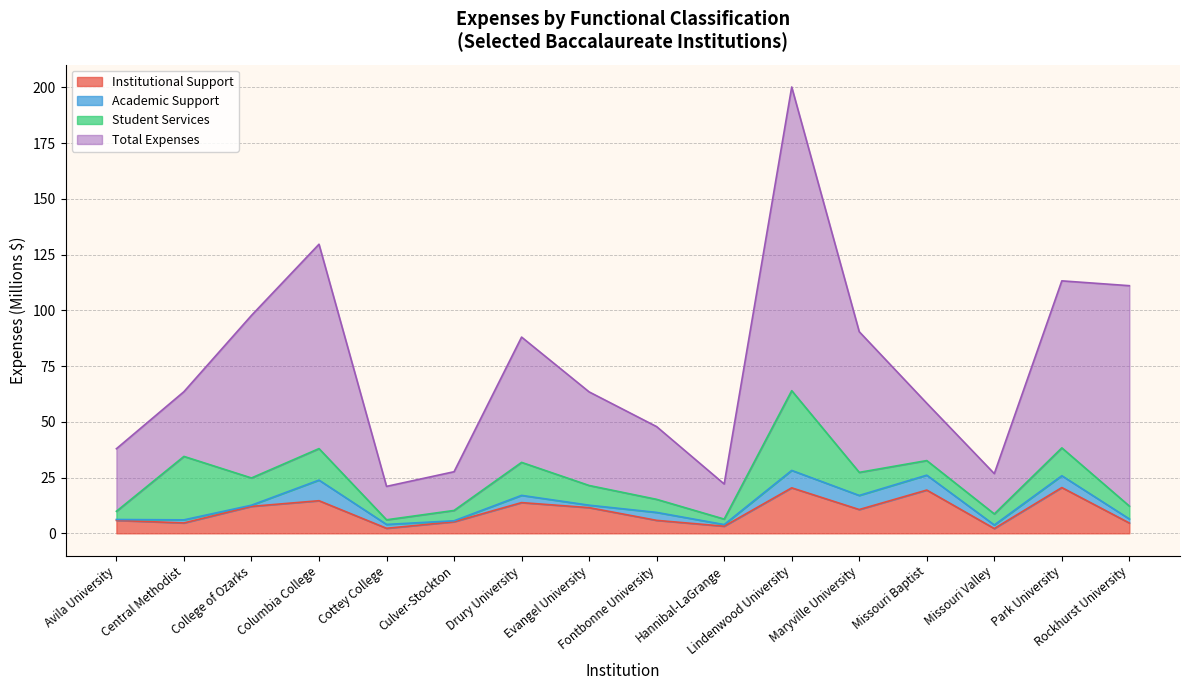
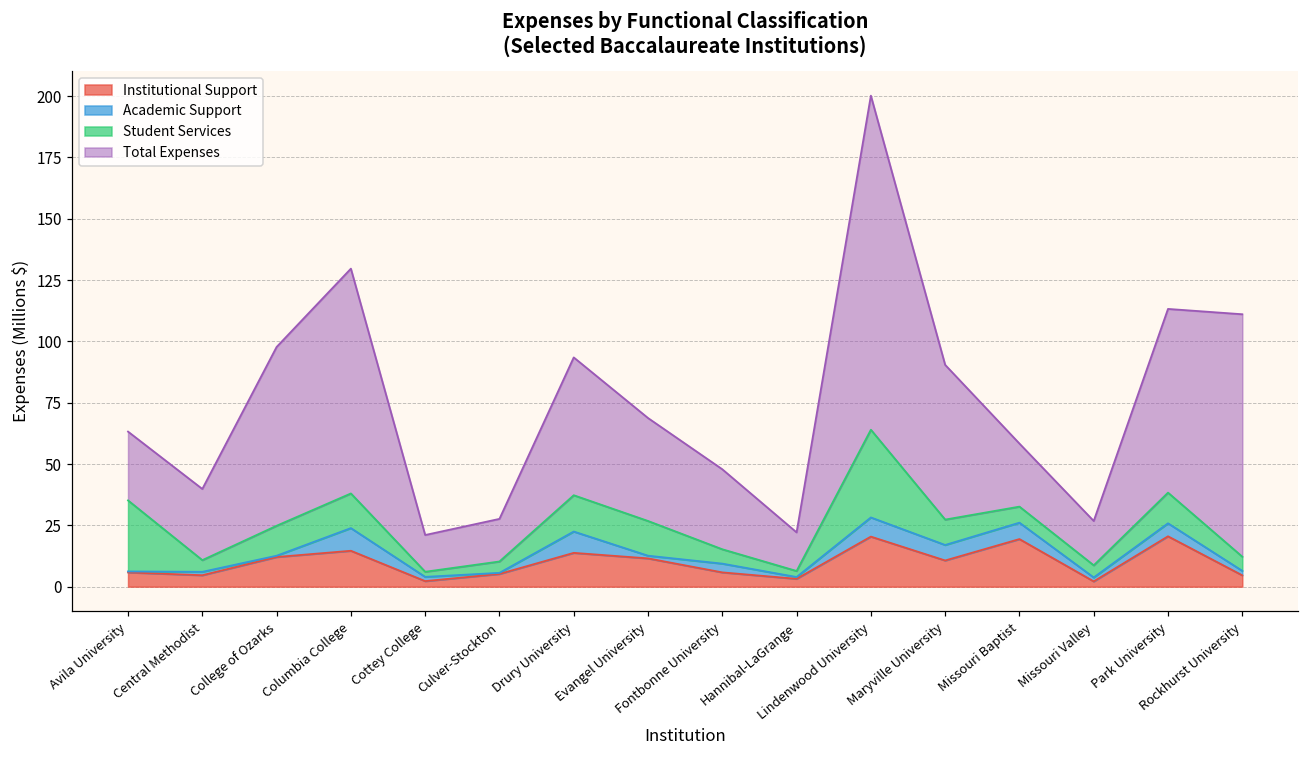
Student Services, Avila University: 4 -> 29
Student Services, Central Methodist: 28 -> 5
Academic Support, Drury University: 3 -> 9
Student Services, Evangel University: 9 -> 14
